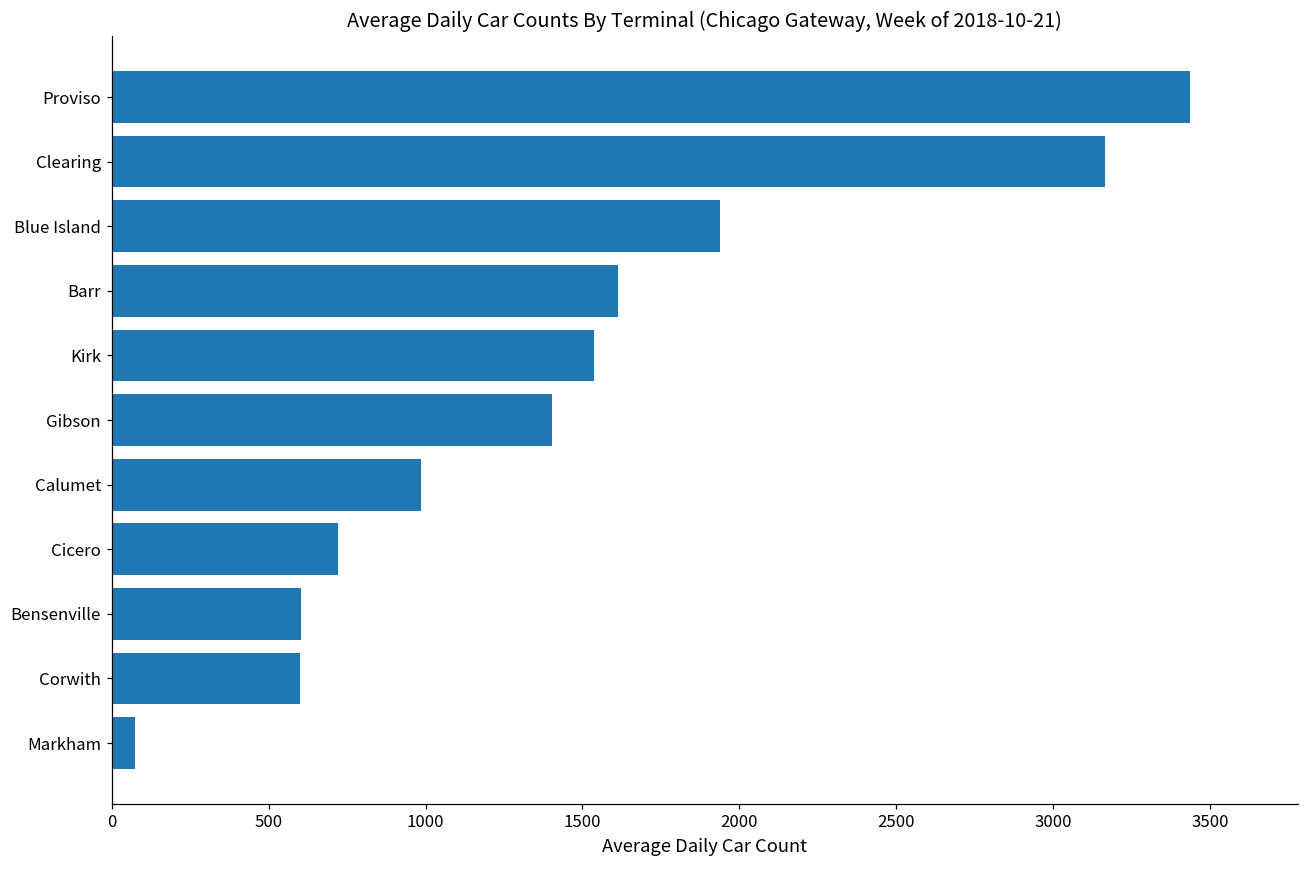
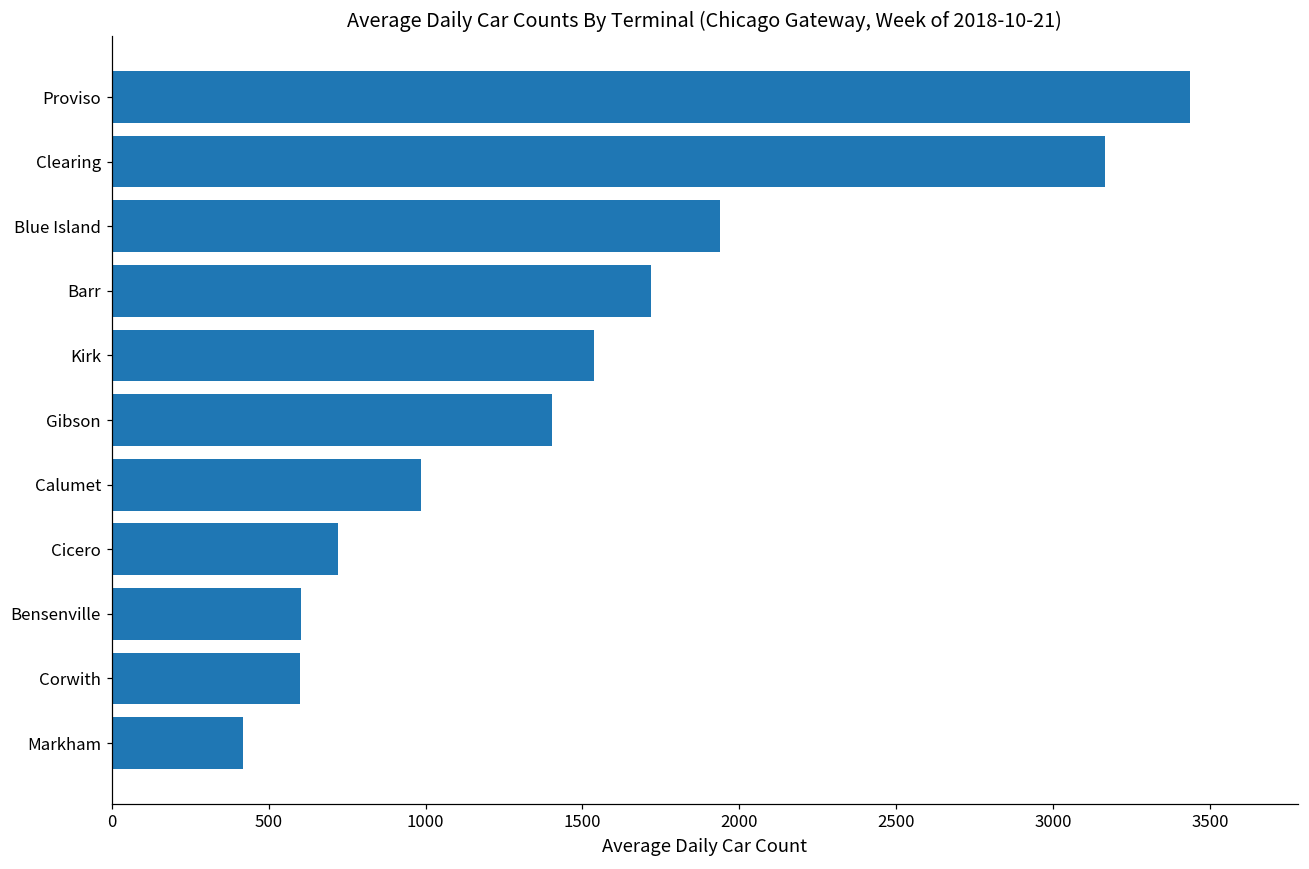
Barr: 1610 -> 1720
Markham: 70 -> 420
